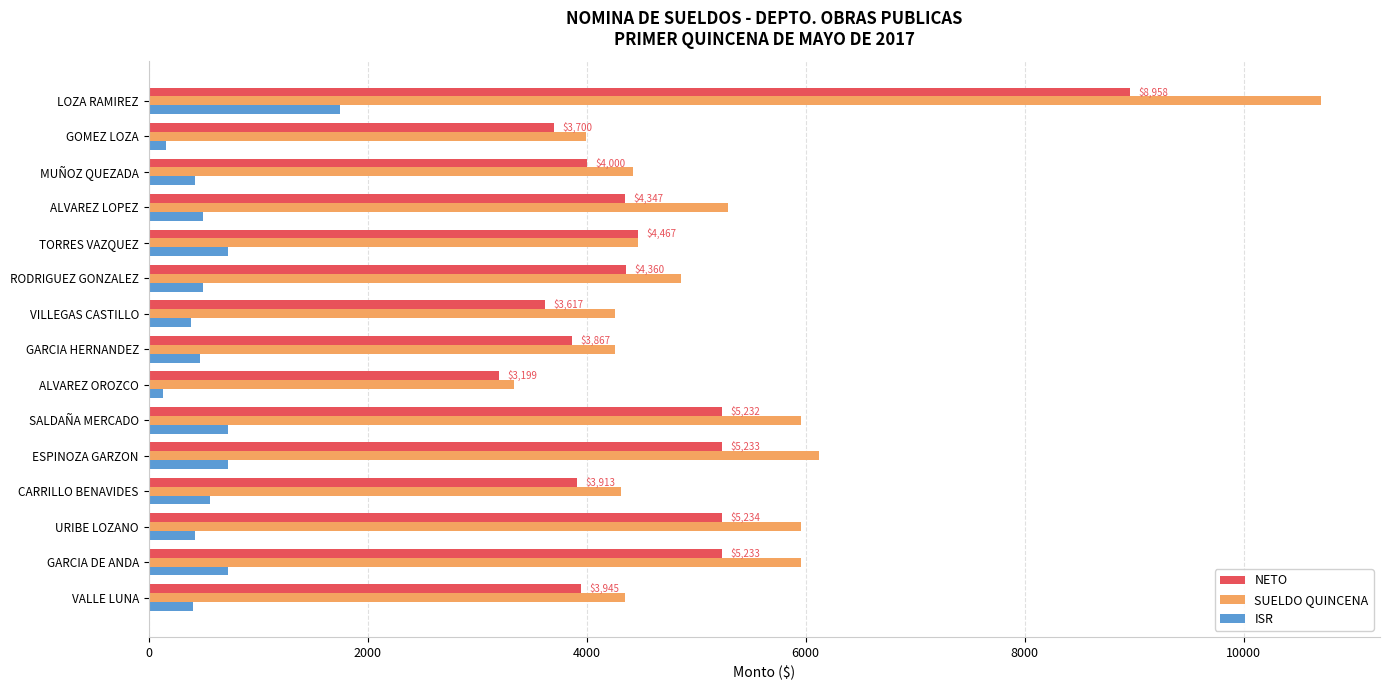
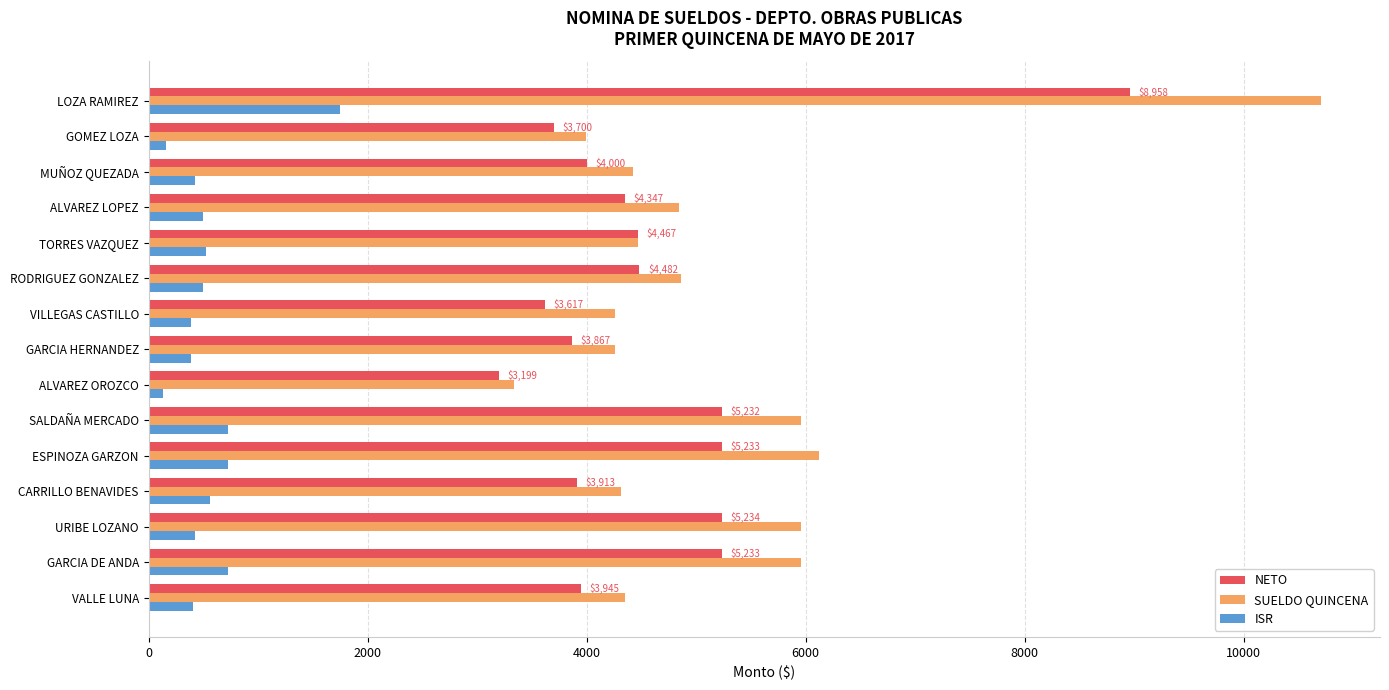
SUELDO QUINCENA, ALVAREZ LOPEZ: 5290 -> 4840
ISR, TORRES VAZQUEZ: 730 -> 520
NETO, RODRIGUEZ GONZALEZ: $4,360 -> $4,482
ISR, GARCIA HERNANDEZ: 470 -> 390
